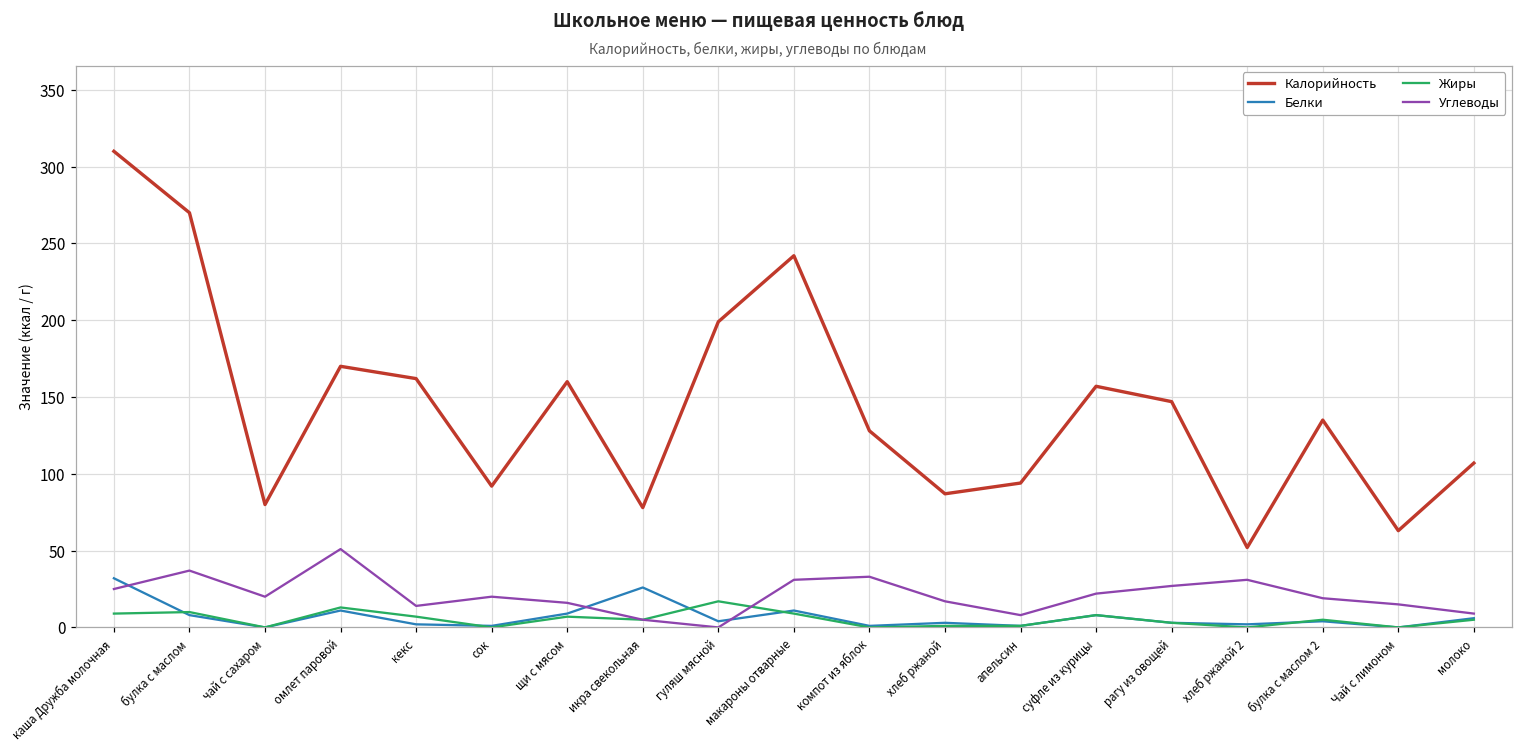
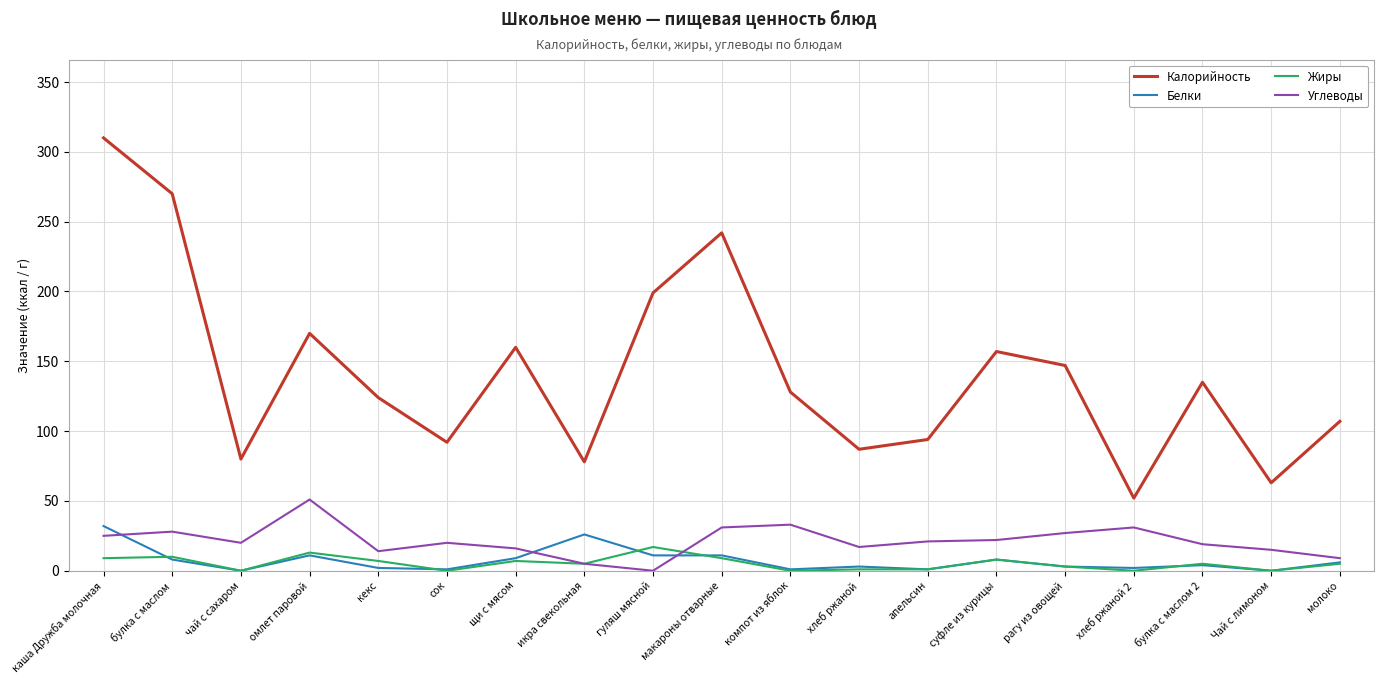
Углеводы, булка с маслом: 37 -> 28
Калорийность, кекс: 162 -> 124
Белки, гуляш мясной: 4 -> 11
Углеводы, апельсин: 8 -> 21
